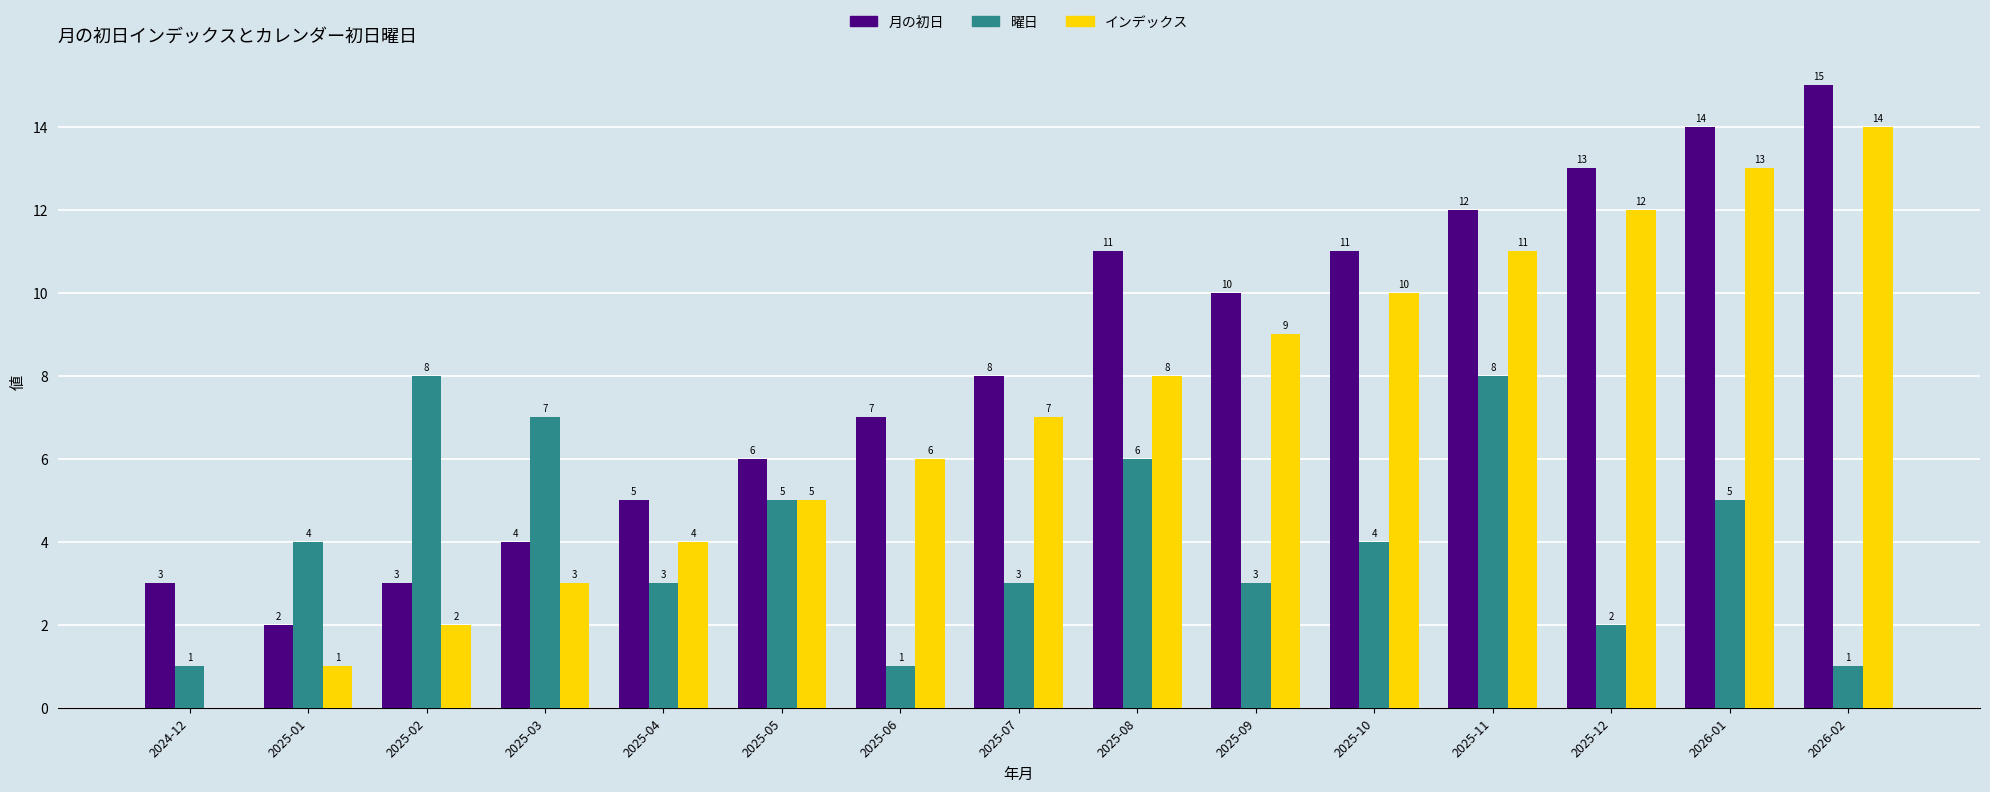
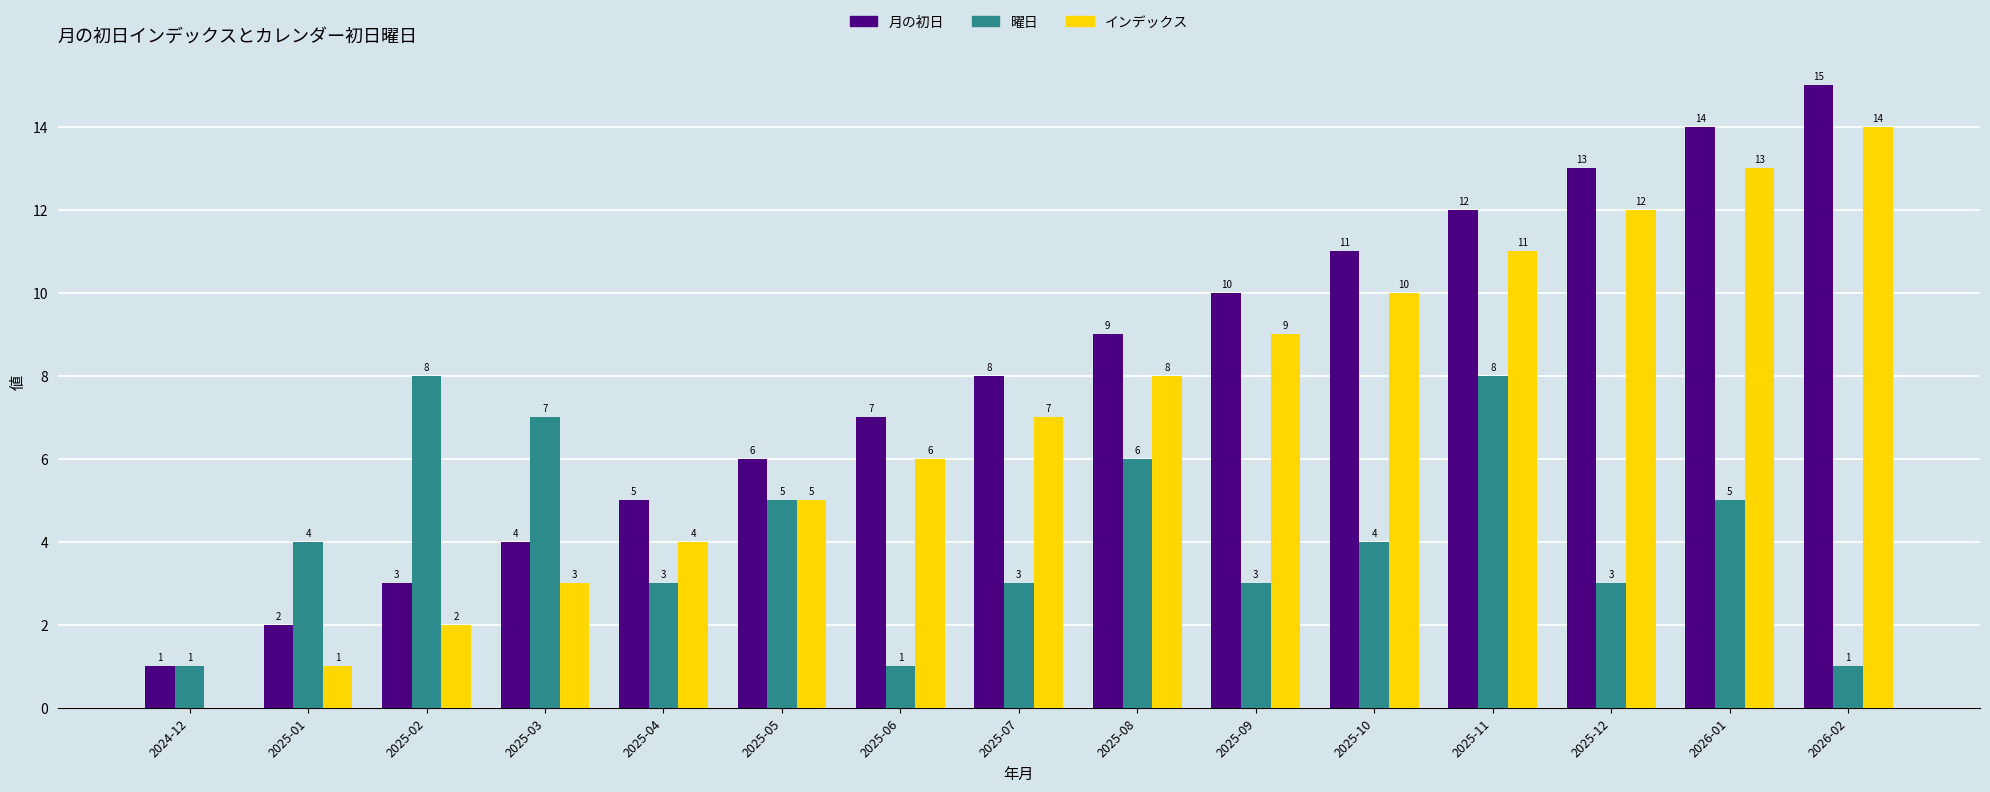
月の初日, 2024-12: 3 -> 1
月の初日, 2025-08: 11 -> 9
曜日, 2025-12: 2 -> 3
